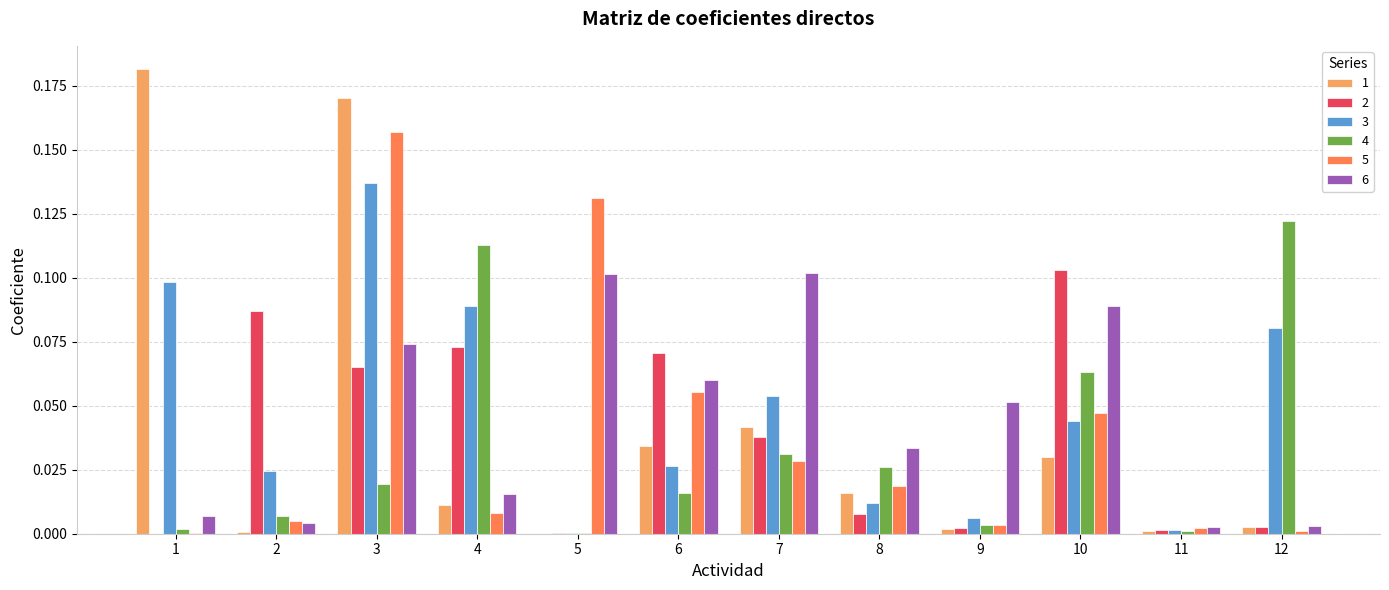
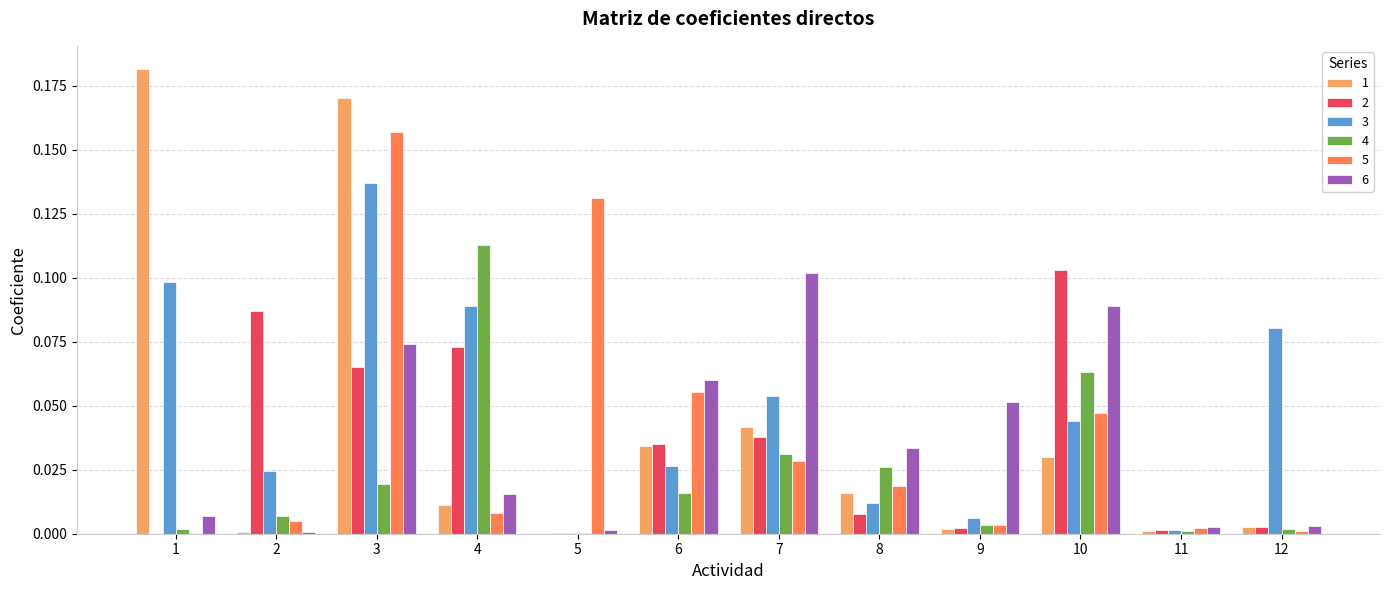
6, 2: 0.004 -> 0.001
6, 5: 0.101 -> 0.001
2, 6: 0.071 -> 0.035
4, 12: 0.122 -> 0.002
